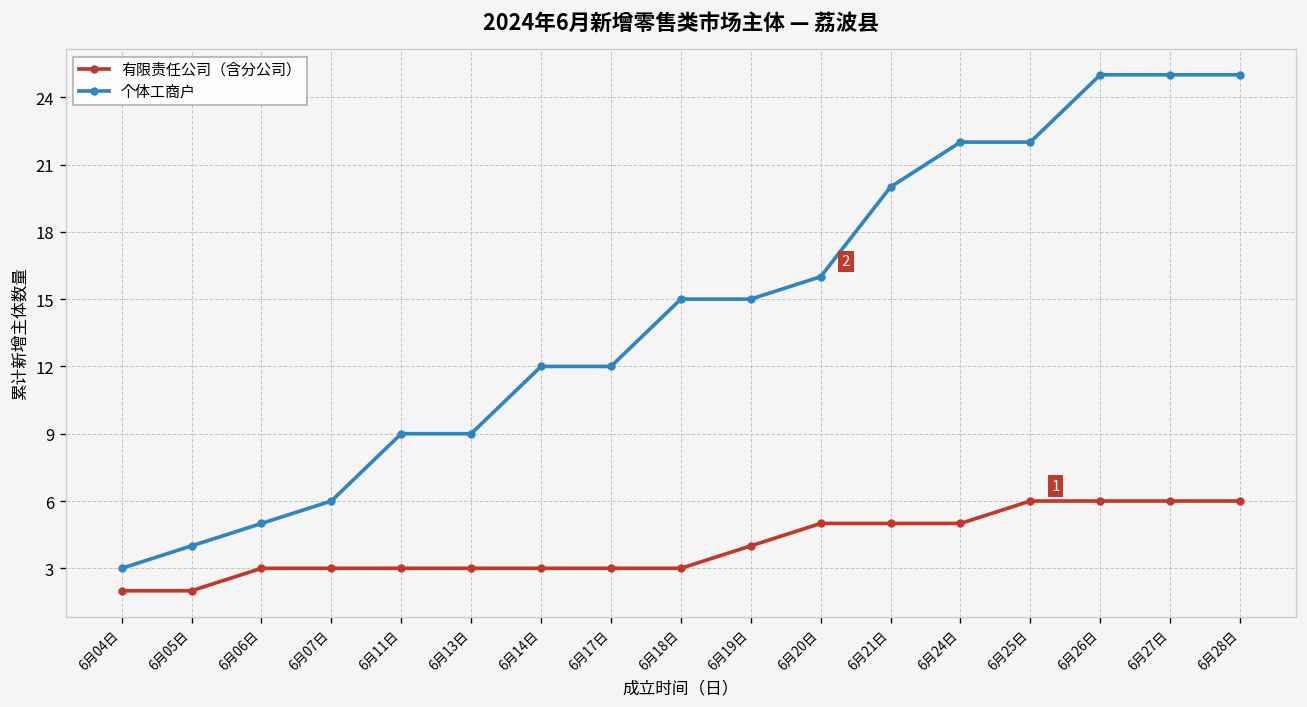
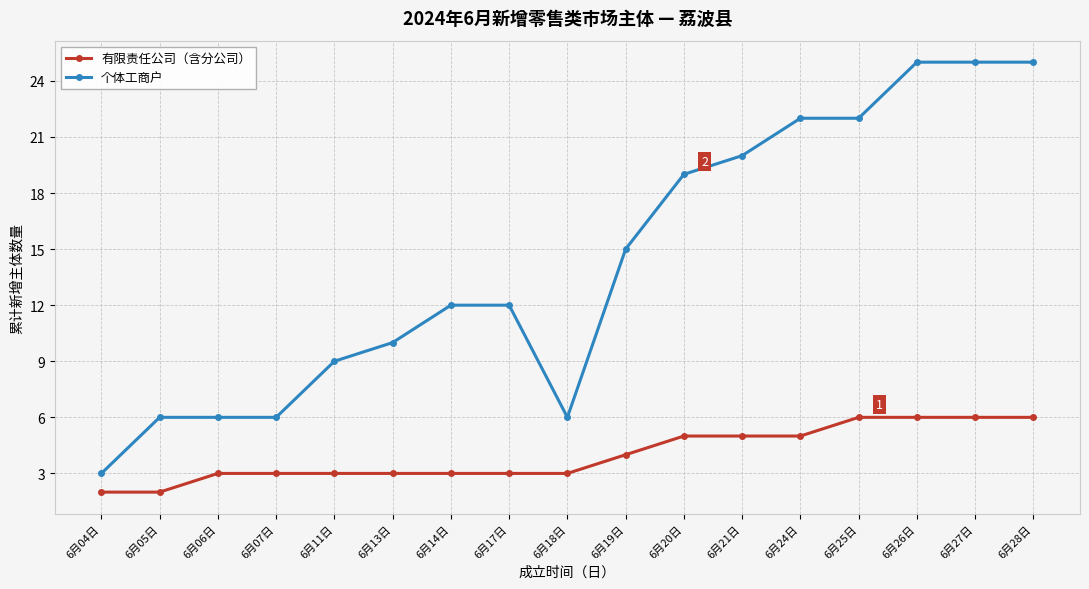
个体工商户, 6月05日: 4 -> 6
个体工商户, 6月06日: 5 -> 6
个体工商户, 6月13日: 9 -> 10
个体工商户, 6月18日: 15 -> 6
个体工商户, 6月20日: 16 -> 19
